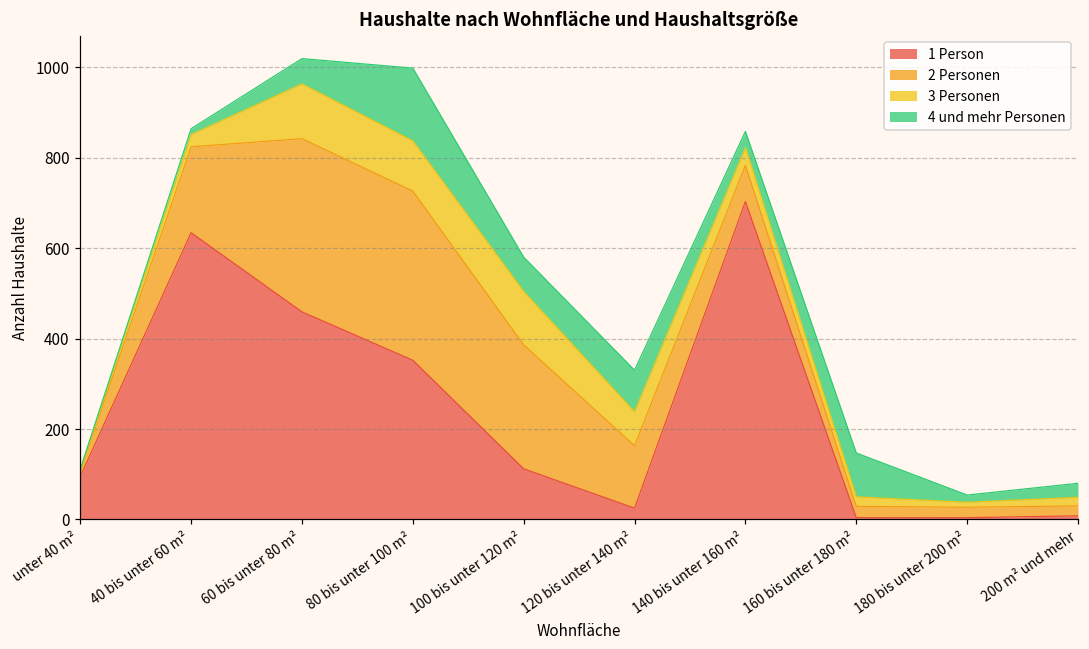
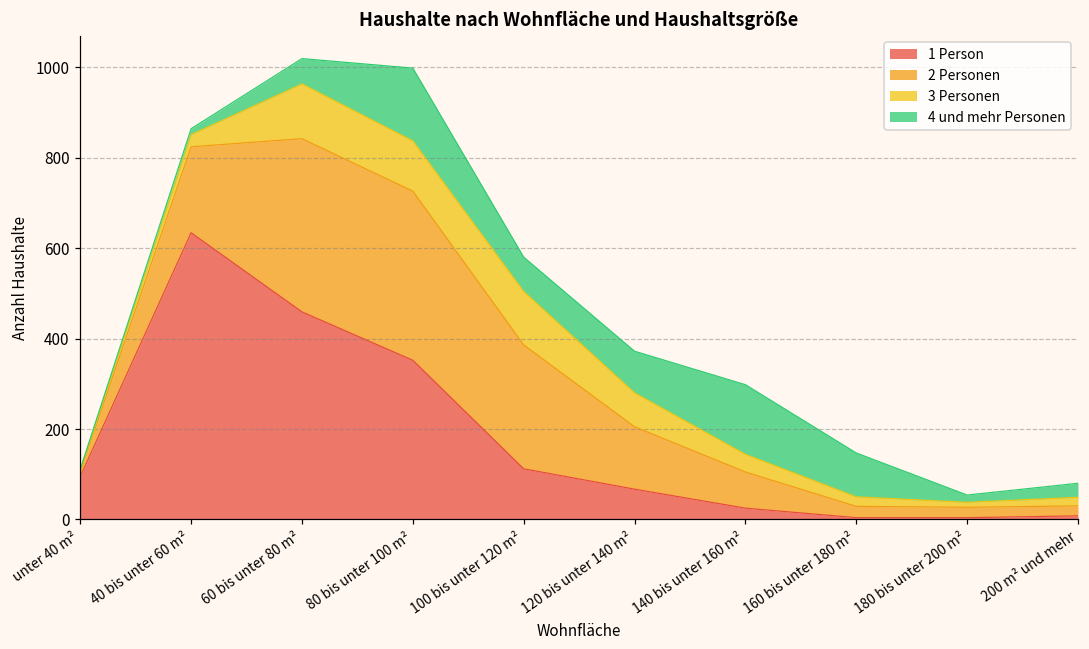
1 Person, 120 bis unter 140 m²: 30 -> 70
1 Person, 140 bis unter 160 m²: 700 -> 30
4 und mehr Personen, 140 bis unter 160 m²: 40 -> 150
